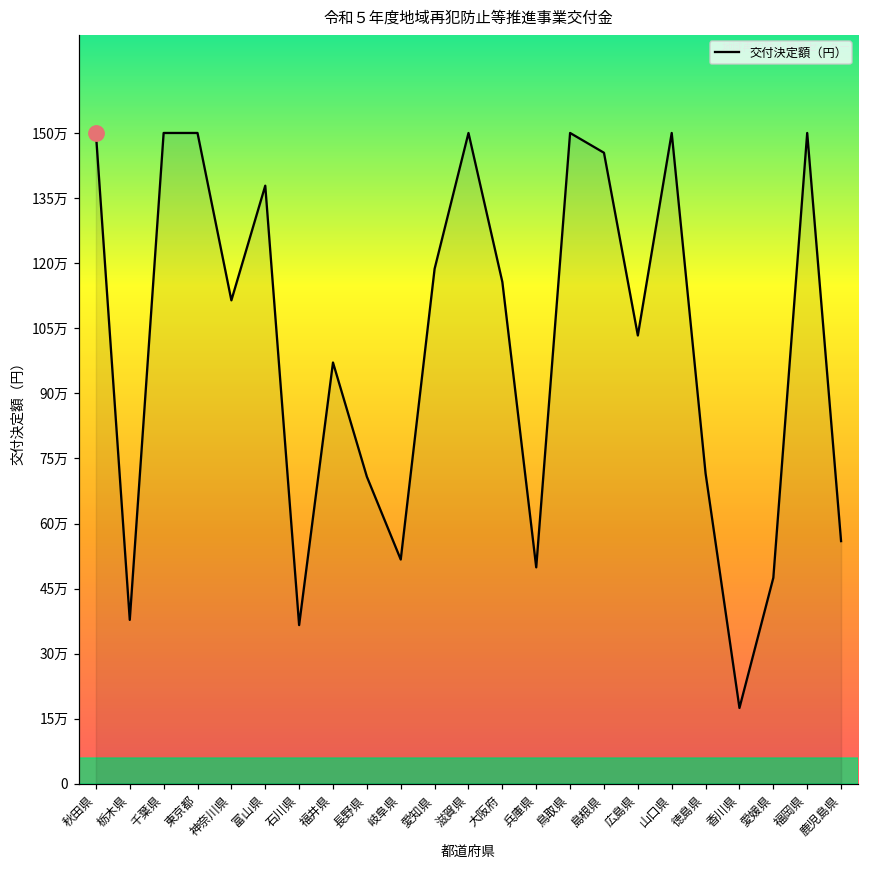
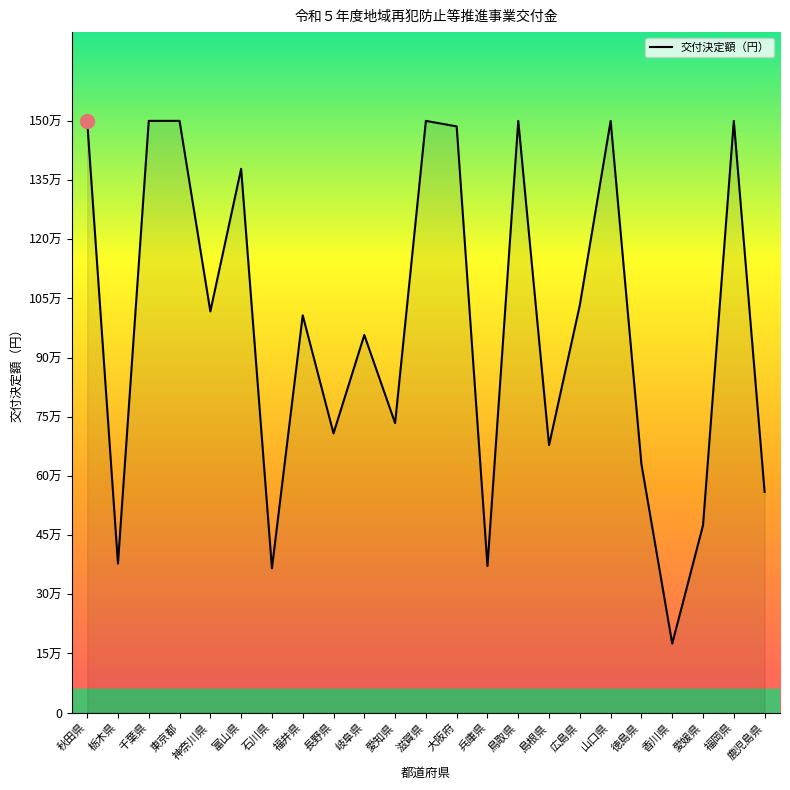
交付決定額（円）, 神奈川県: 111万 -> 102万
交付決定額（円）, 福井県: 97万 -> 101万
交付決定額（円）, 岐阜県: 52万 -> 96万
交付決定額（円）, 愛知県: 119万 -> 73万
交付決定額（円）, 大阪府: 116万 -> 149万
交付決定額（円）, 兵庫県: 50万 -> 37万
交付決定額（円）, 島根県: 145万 -> 68万
交付決定額（円）, 徳島県: 72万 -> 63万
